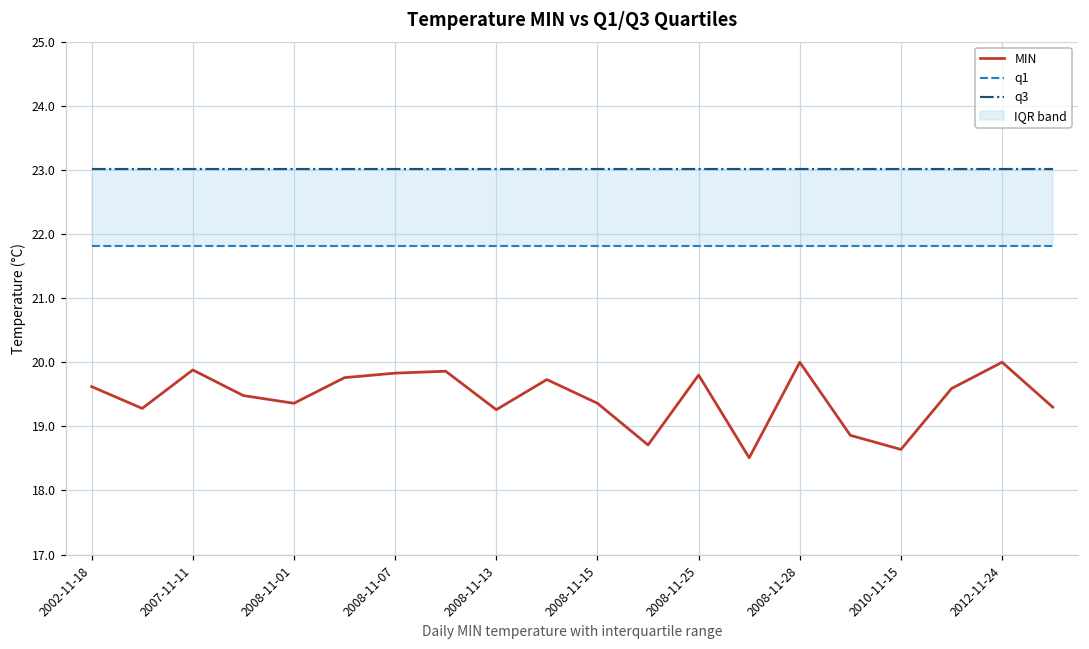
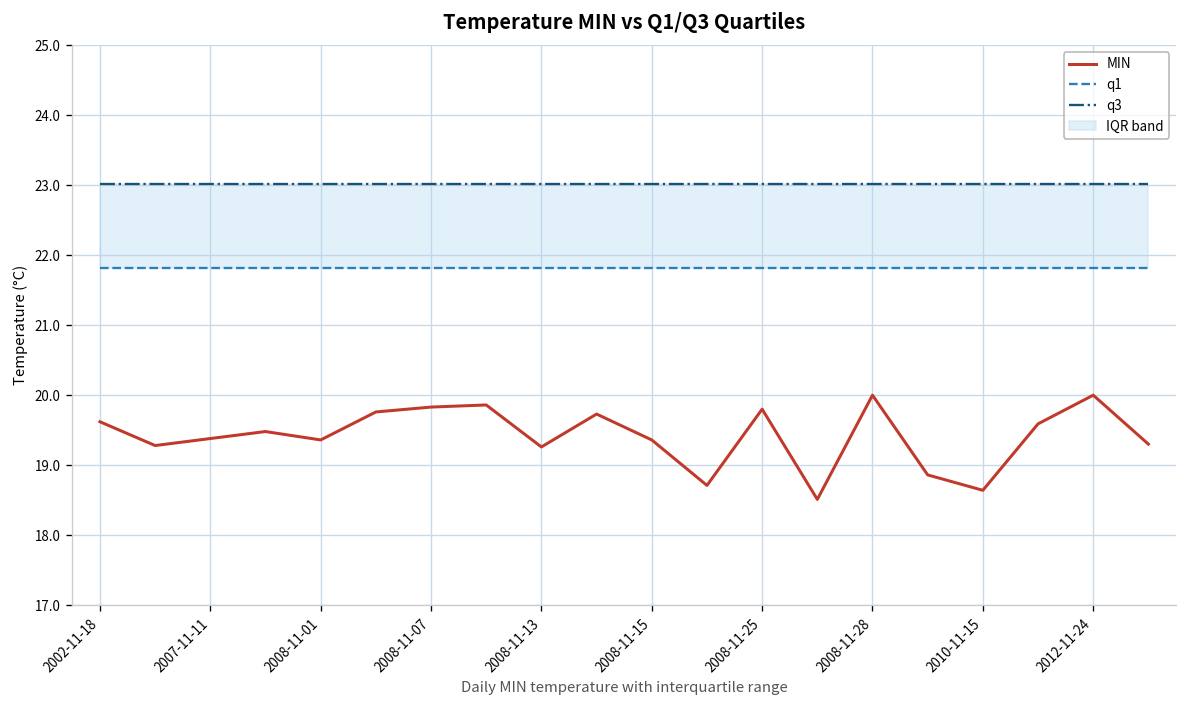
MIN, 2007-11-11: 19.9 -> 19.4
